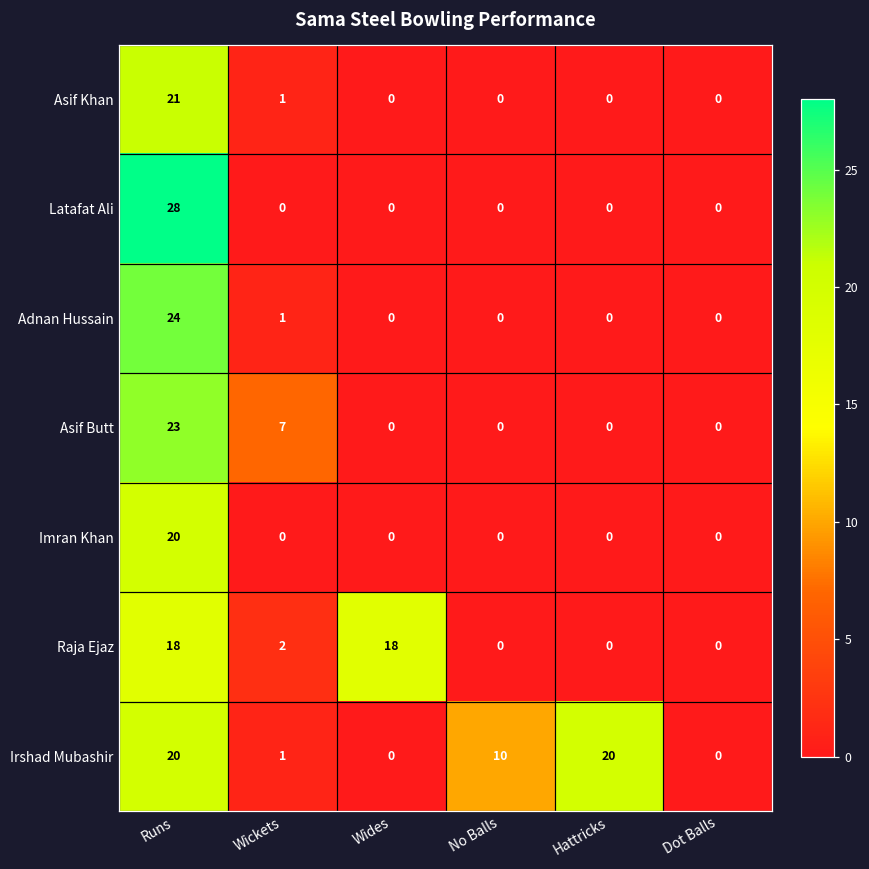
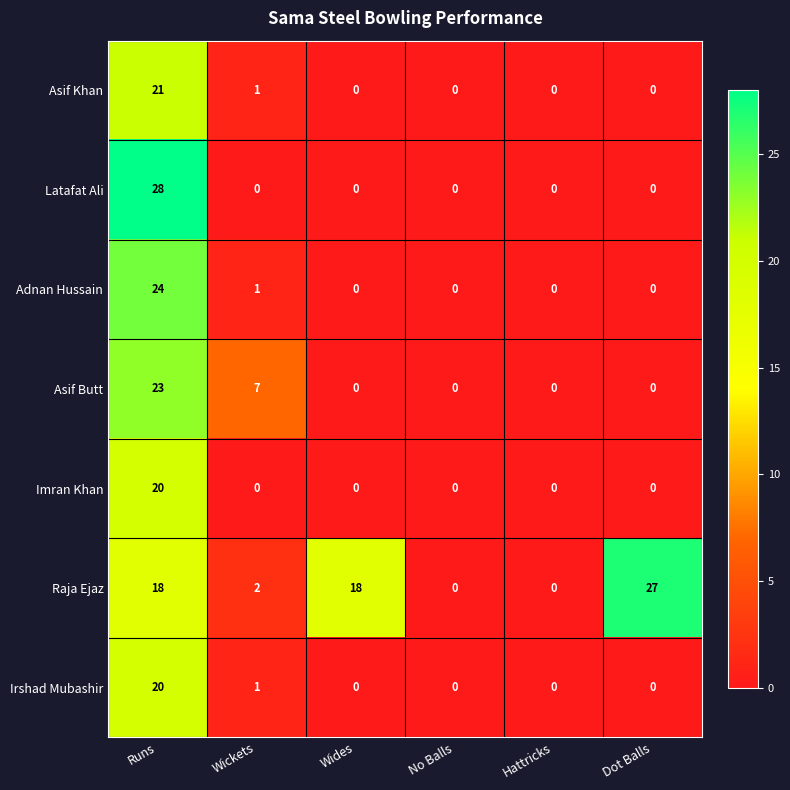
Raja Ejaz, Dot Balls: 0 -> 27
Irshad Mubashir, No Balls: 10 -> 0
Irshad Mubashir, Hattricks: 20 -> 0
